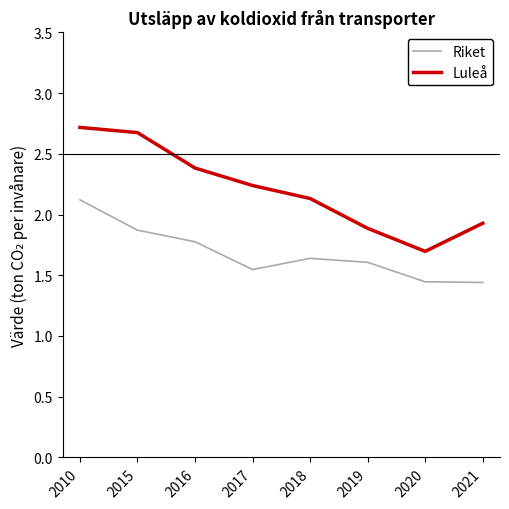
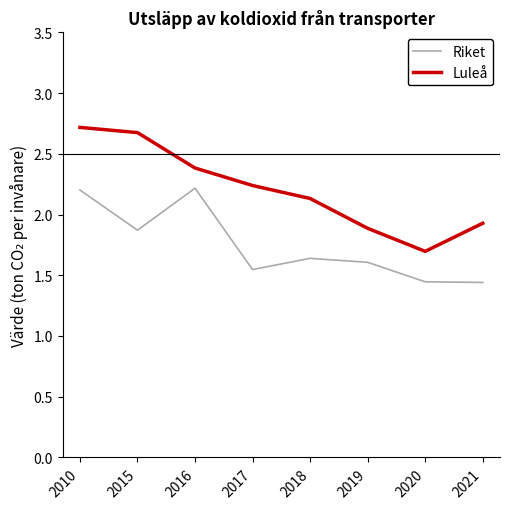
Riket, 2010: 2.12 -> 2.20
Riket, 2016: 1.78 -> 2.22
